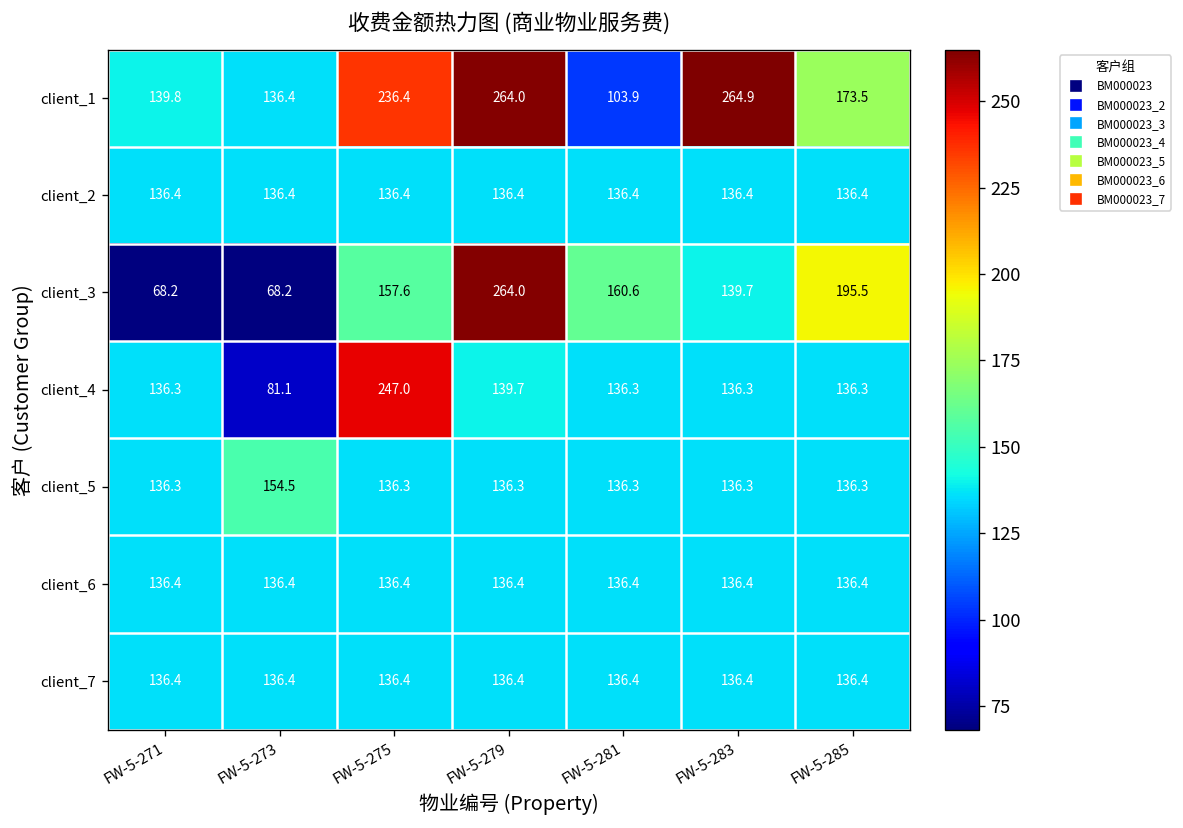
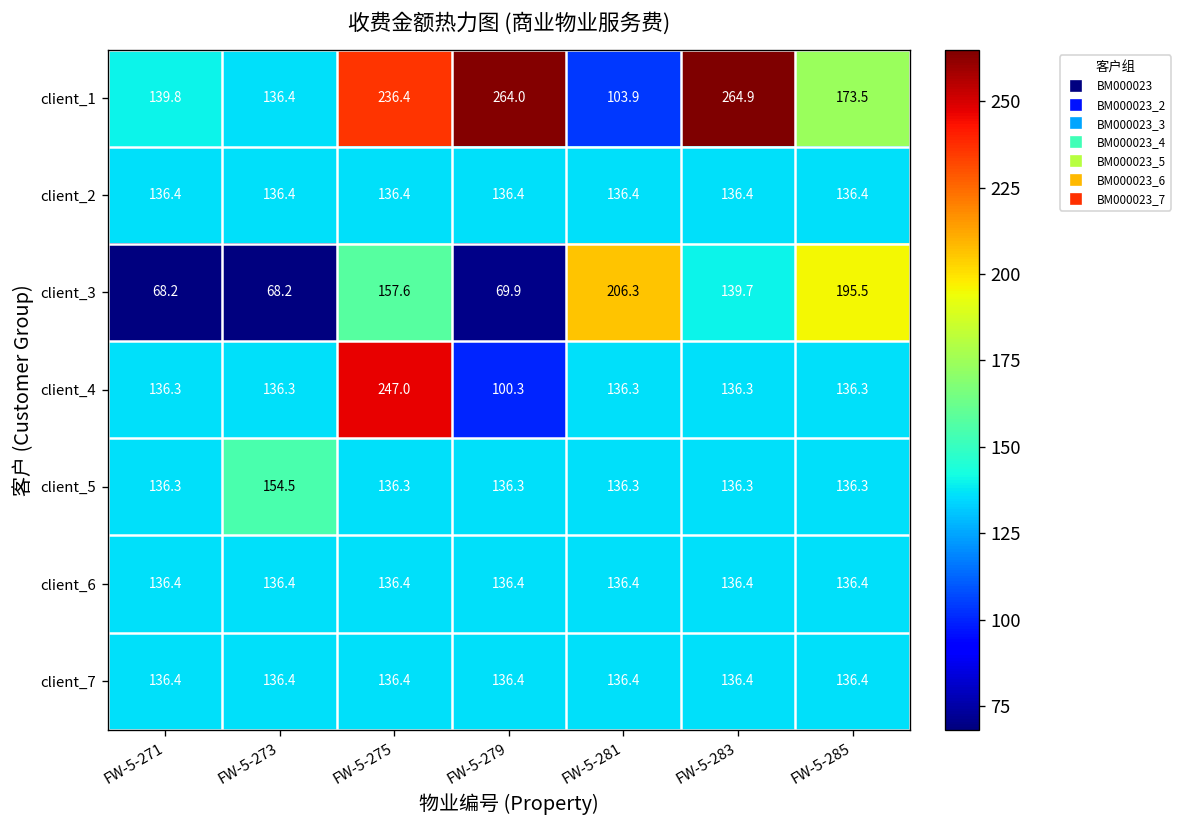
client_3, FW-5-279: 264.0 -> 69.9
client_3, FW-5-281: 160.6 -> 206.3
client_4, FW-5-273: 81.1 -> 136.3
client_4, FW-5-279: 139.7 -> 100.3
